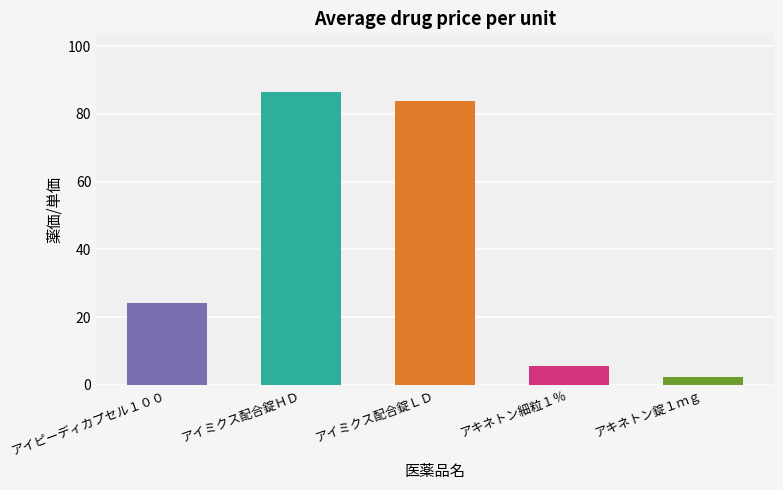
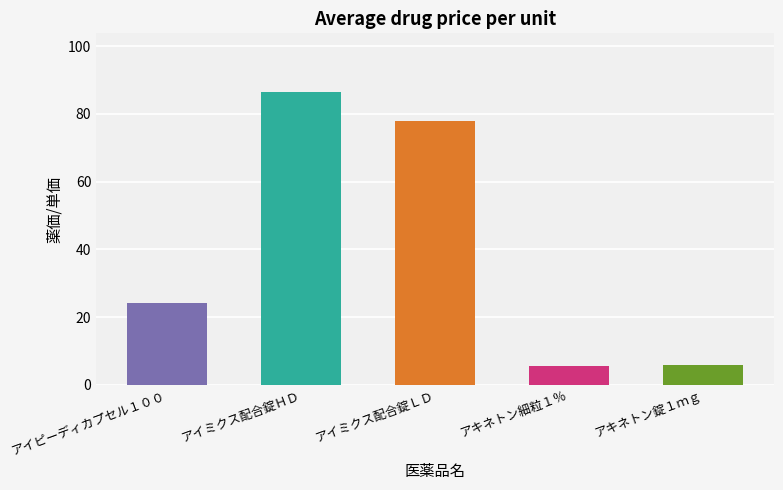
アイミクス配合錠ＬＤ: 84 -> 78
アキネトン錠１ｍｇ: 2 -> 6
